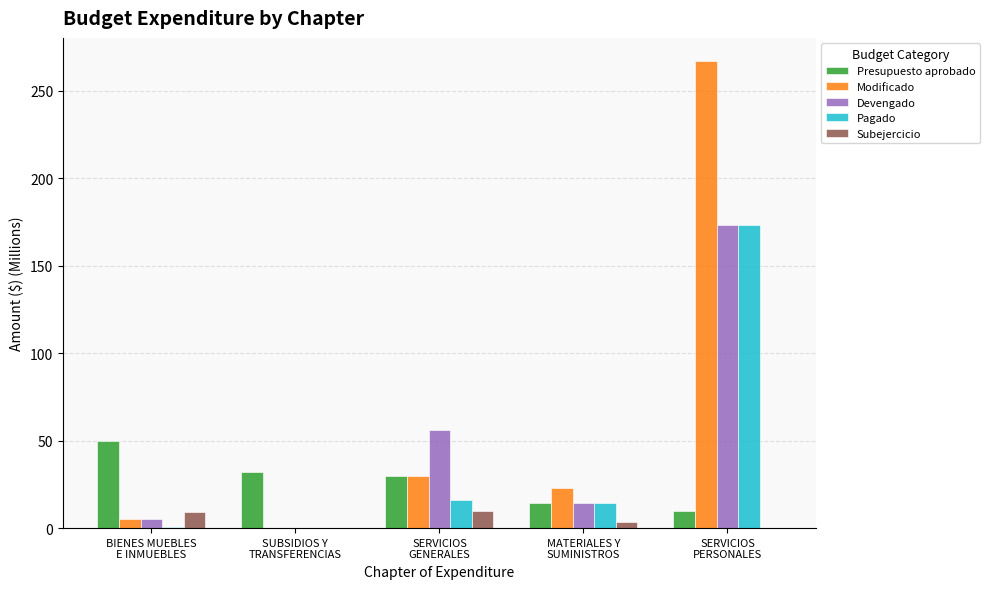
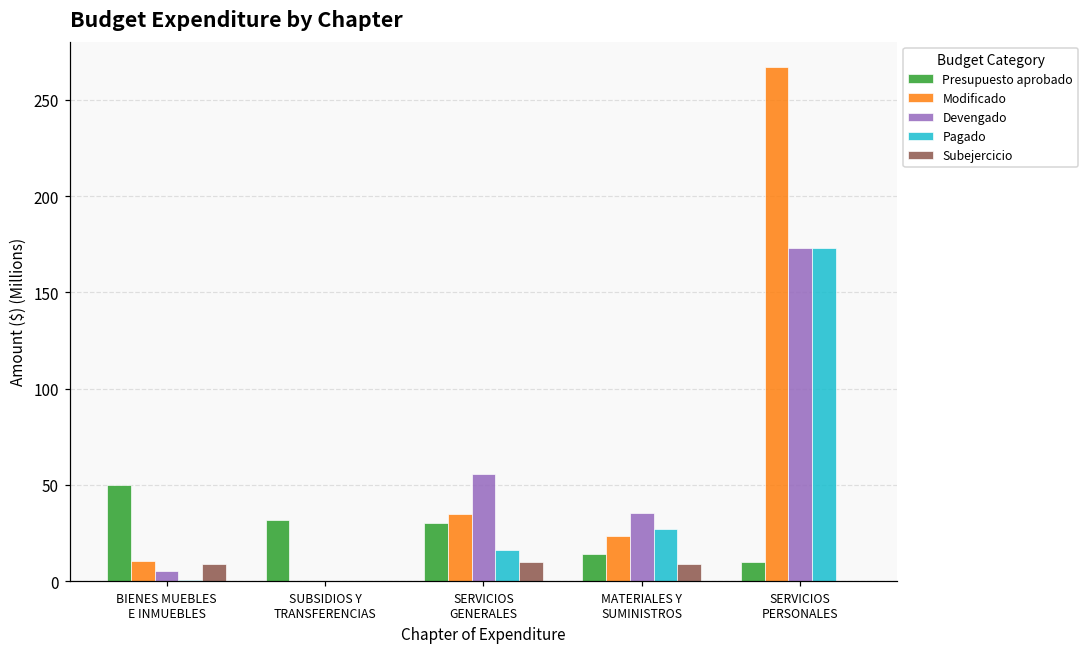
Modificado, BIENES MUEBLES E INMUEBLES: 5 -> 10
Modificado, SERVICIOS GENERALES: 30 -> 35
Devengado, MATERIALES Y SUMINISTROS: 14 -> 35
Pagado, MATERIALES Y SUMINISTROS: 14 -> 27
Subejercicio, MATERIALES Y SUMINISTROS: 3 -> 9
